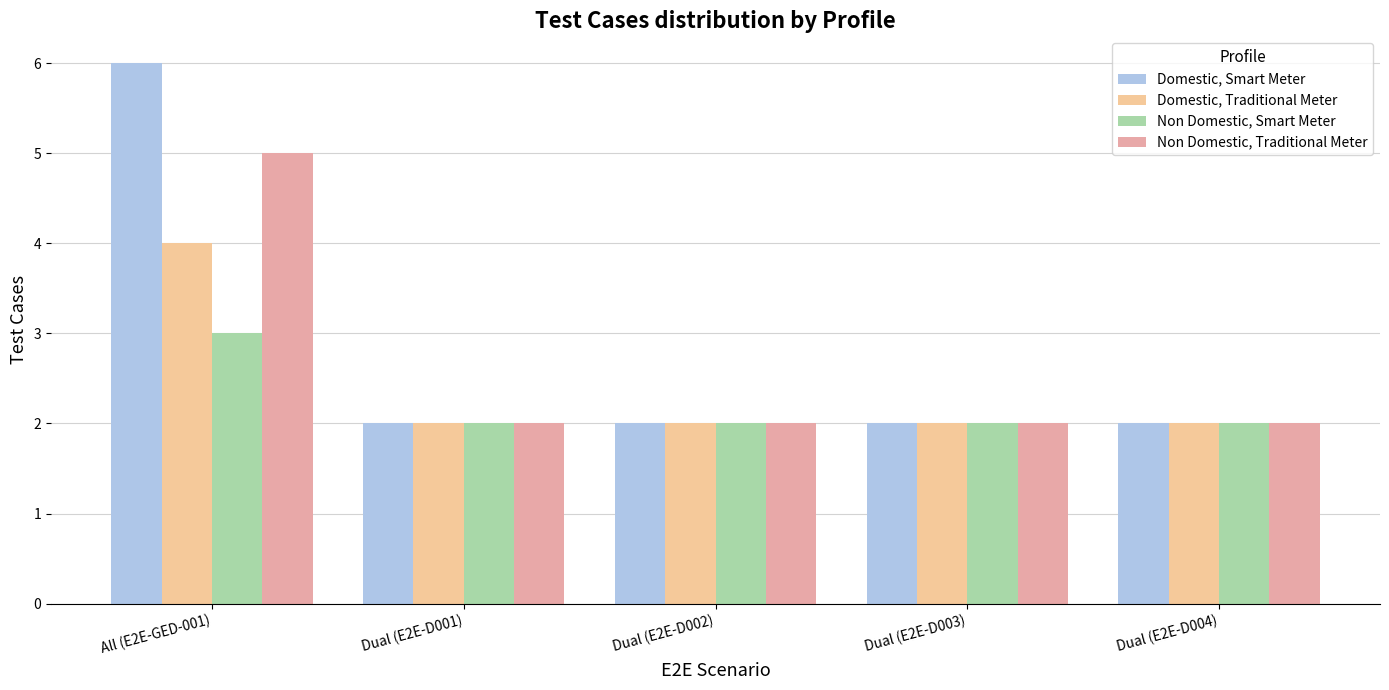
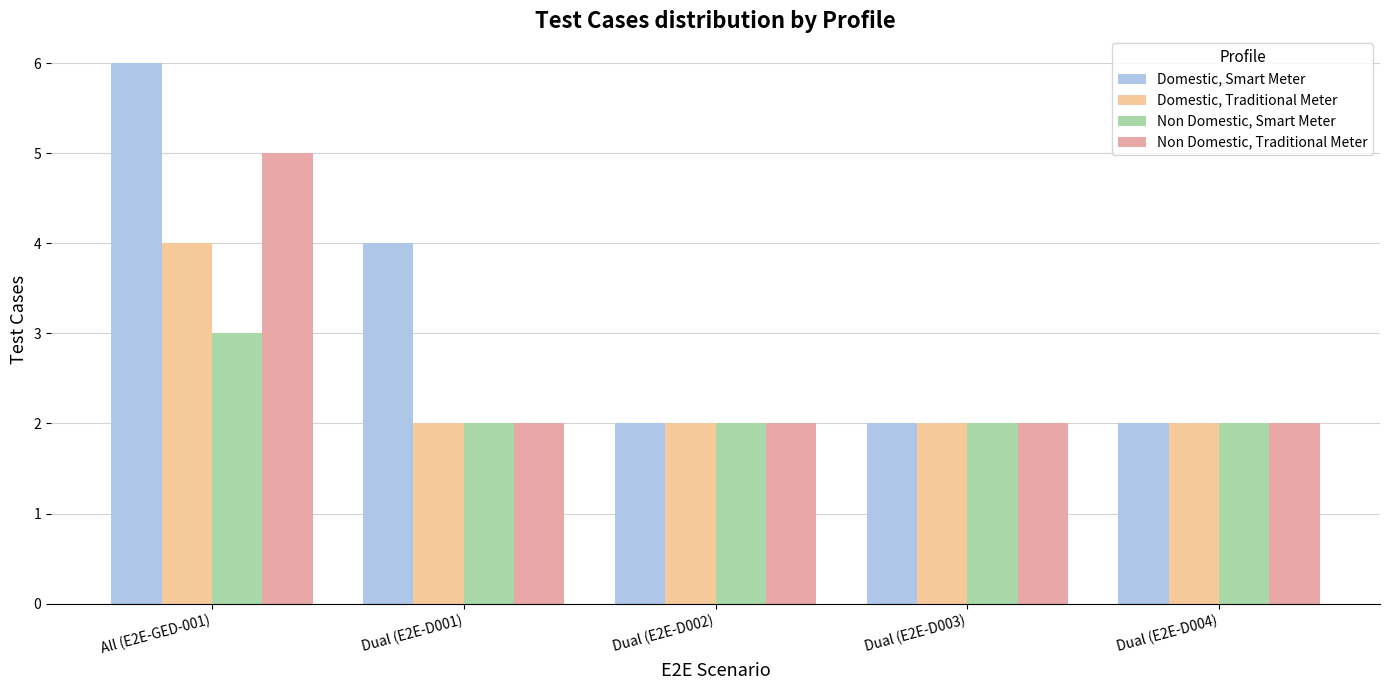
Domestic, Smart Meter, Dual (E2E-D001): 2 -> 4
